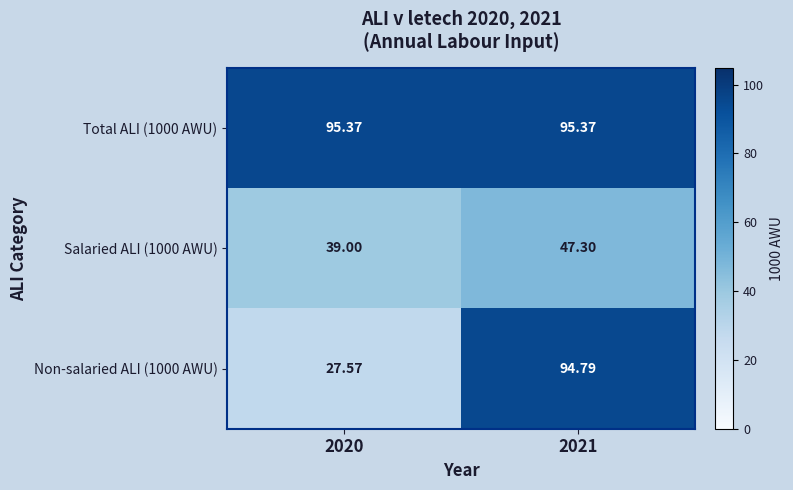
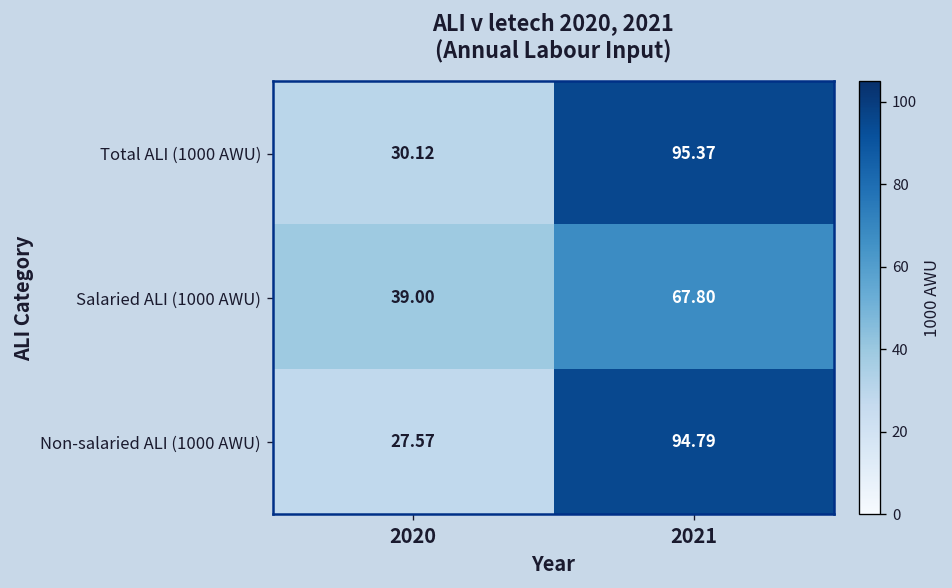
Total ALI (1000 AWU), 2020: 95.37 -> 30.12
Salaried ALI (1000 AWU), 2021: 47.30 -> 67.80
